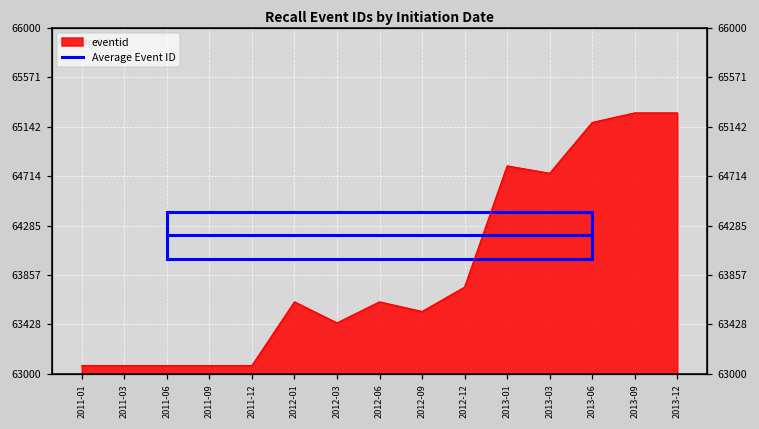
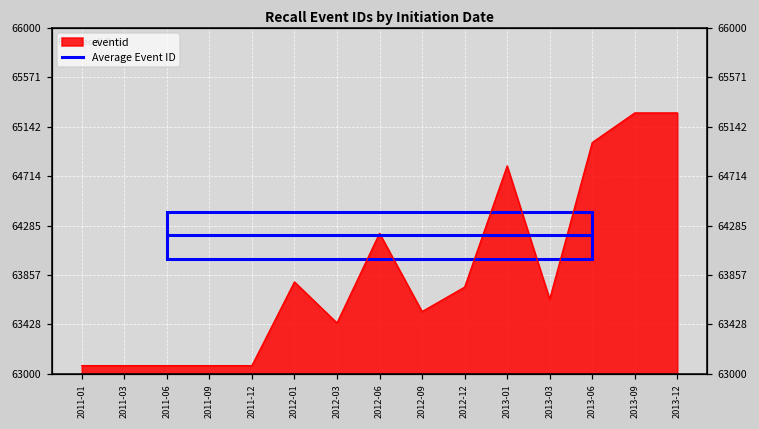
eventid, 2012-01: 63620 -> 63800
eventid, 2012-06: 63620 -> 64220
eventid, 2013-03: 64740 -> 63650
eventid, 2013-06: 65180 -> 65010
